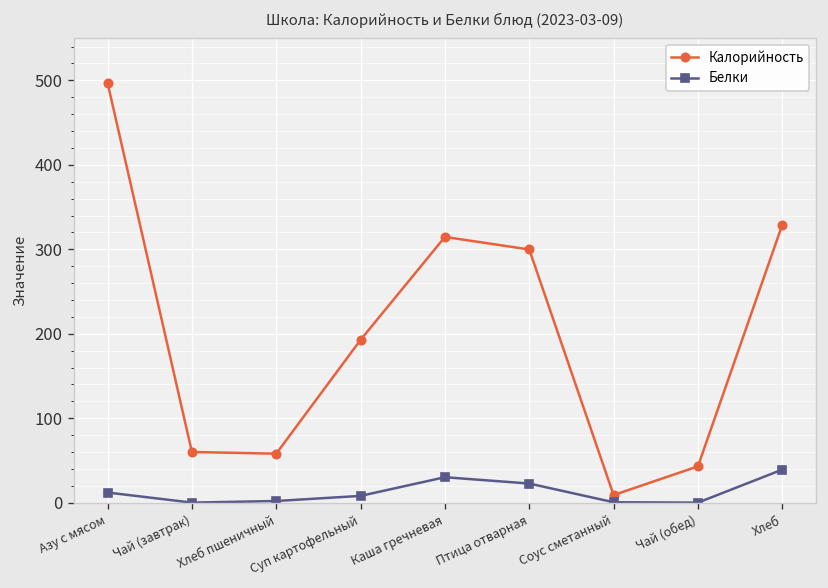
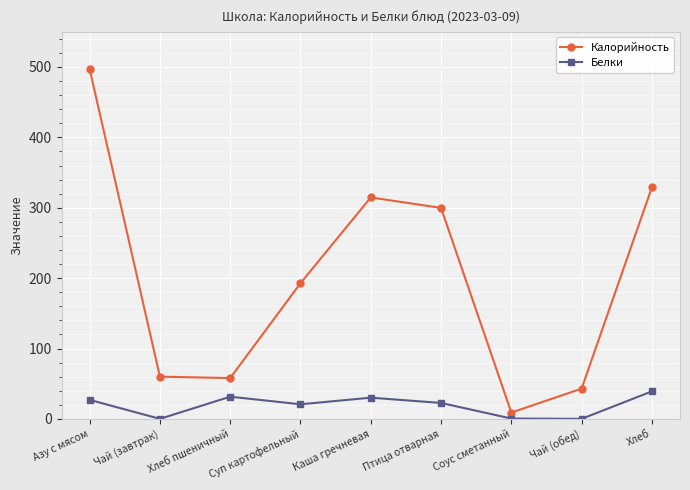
Белки, Азу с мясом: 10 -> 30
Белки, Хлеб пшеничный: 0 -> 30
Белки, Суп картофельный: 10 -> 20
